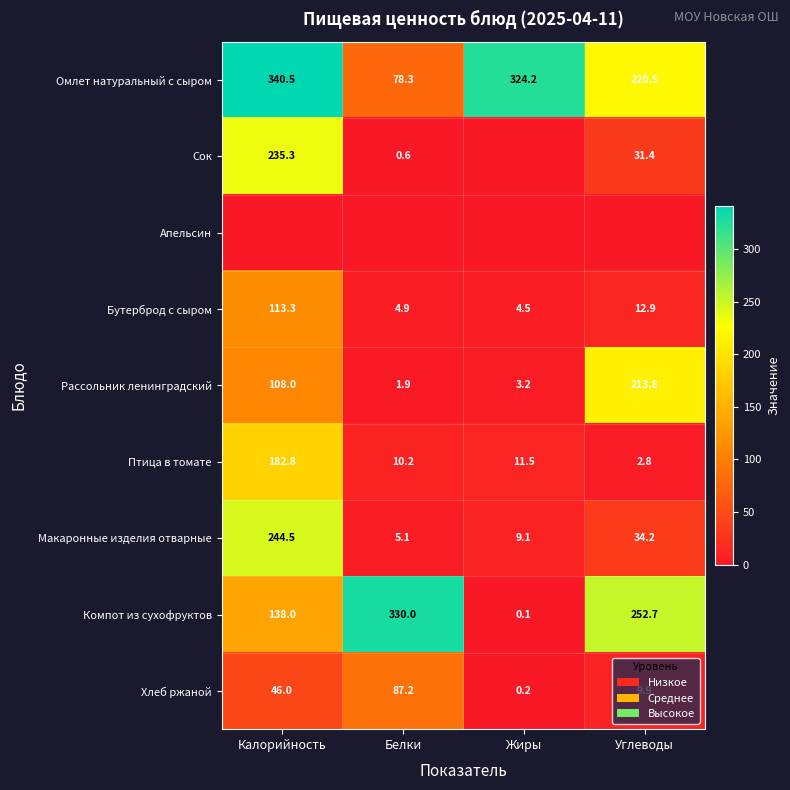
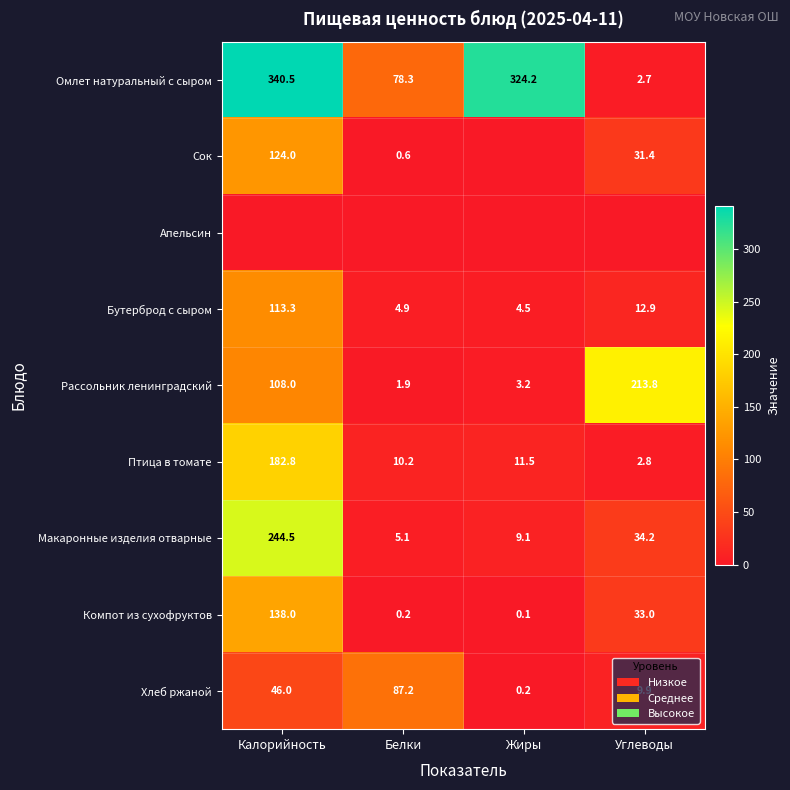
Омлет натуральный с сыром, Углеводы: 220.5 -> 2.7
Сок, Калорийность: 235.3 -> 124.0
Компот из сухофруктов, Белки: 330.0 -> 0.2
Компот из сухофруктов, Углеводы: 252.7 -> 33.0
